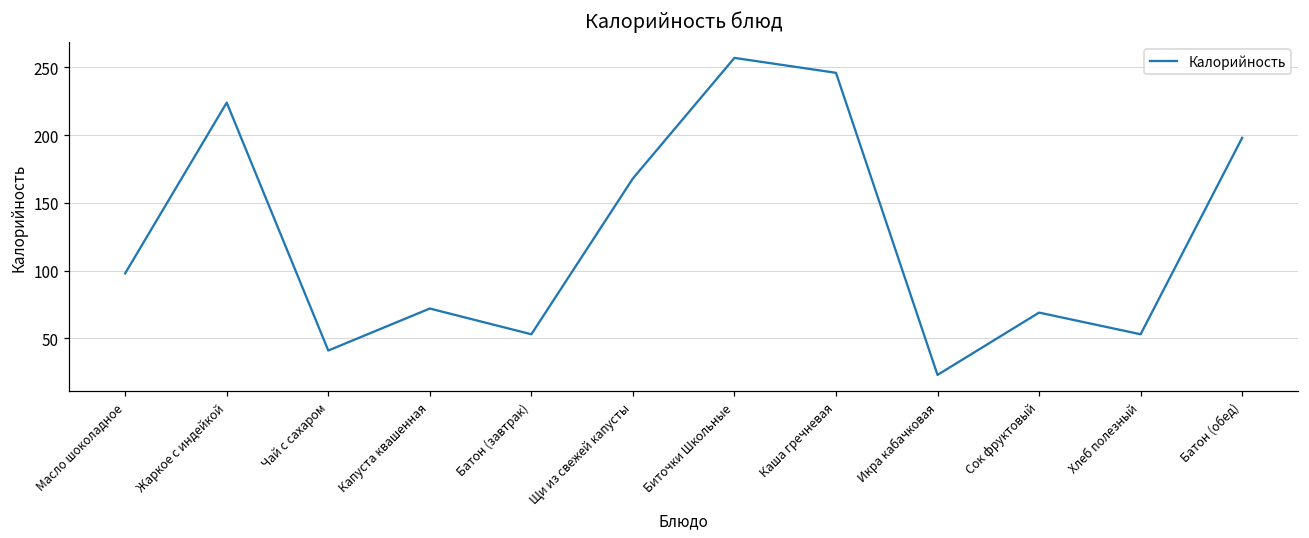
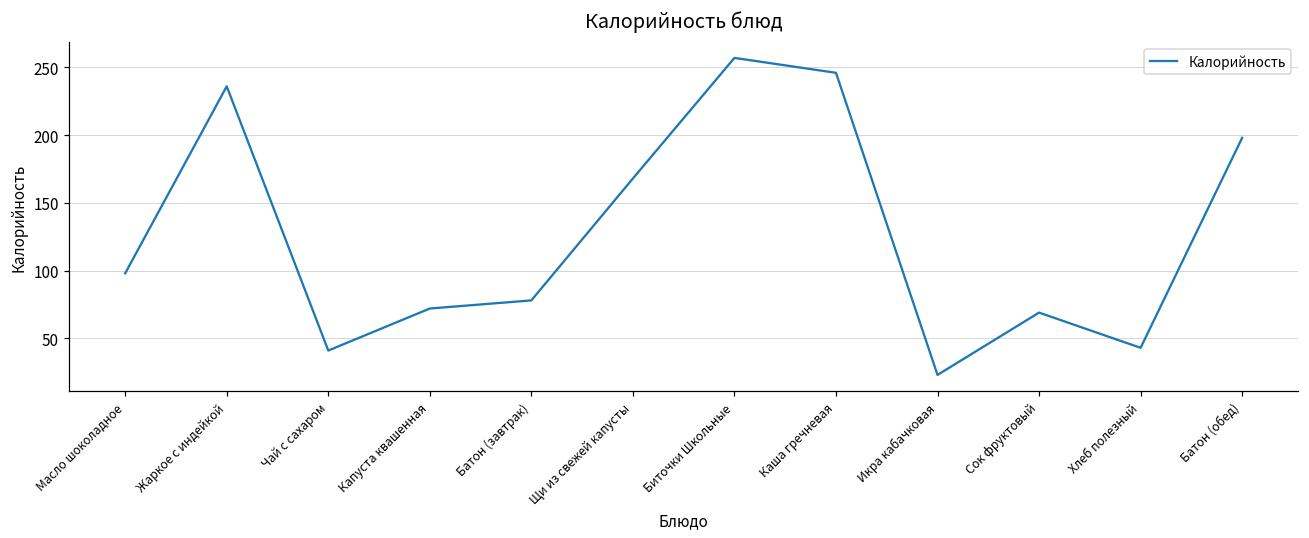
Жаркое с индейкой: 224 -> 236
Батон (завтрак): 53 -> 78
Хлеб полезный: 53 -> 43
